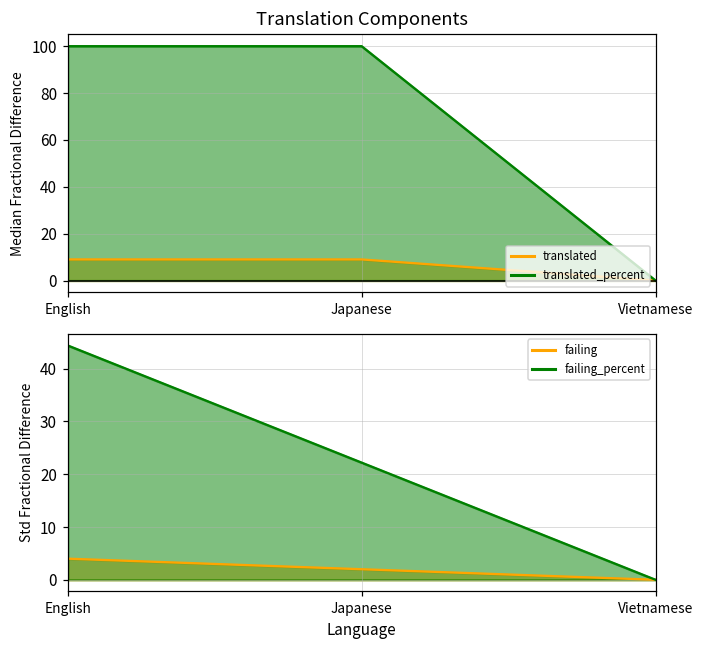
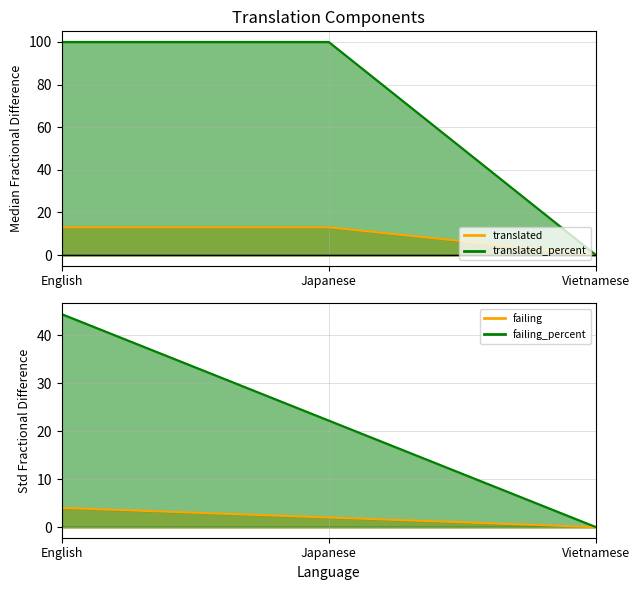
Translation Components, translated, English: 9 -> 13
Translation Components, translated, Japanese: 9 -> 13
